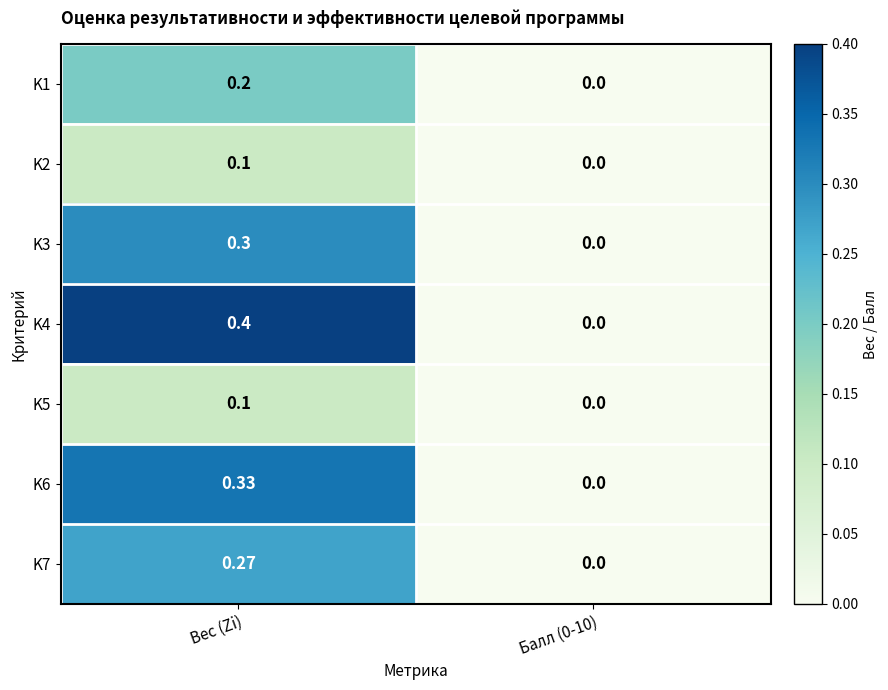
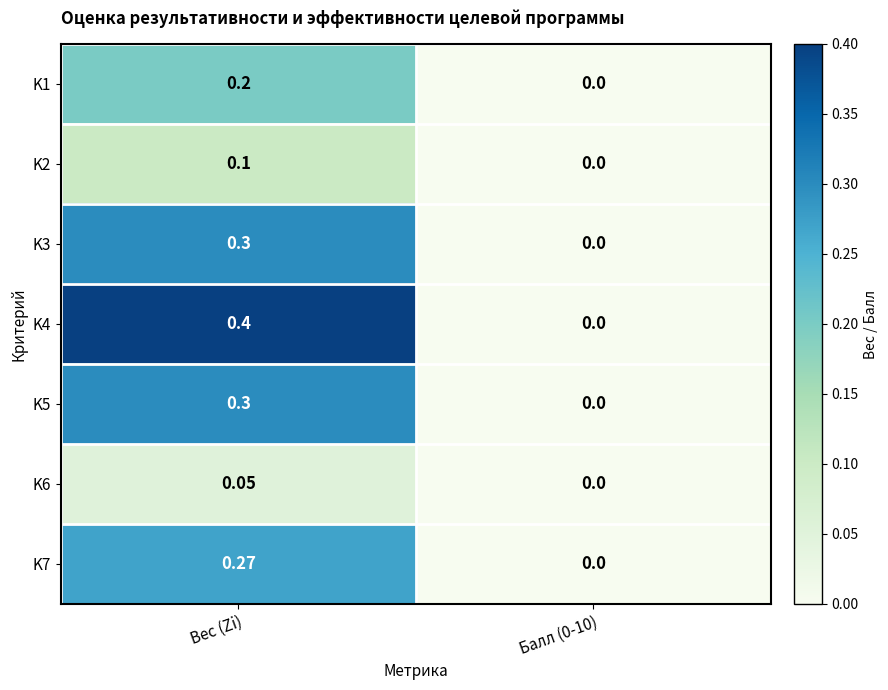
K5, Вес (Zi): 0.1 -> 0.3
K6, Вес (Zi): 0.33 -> 0.05
